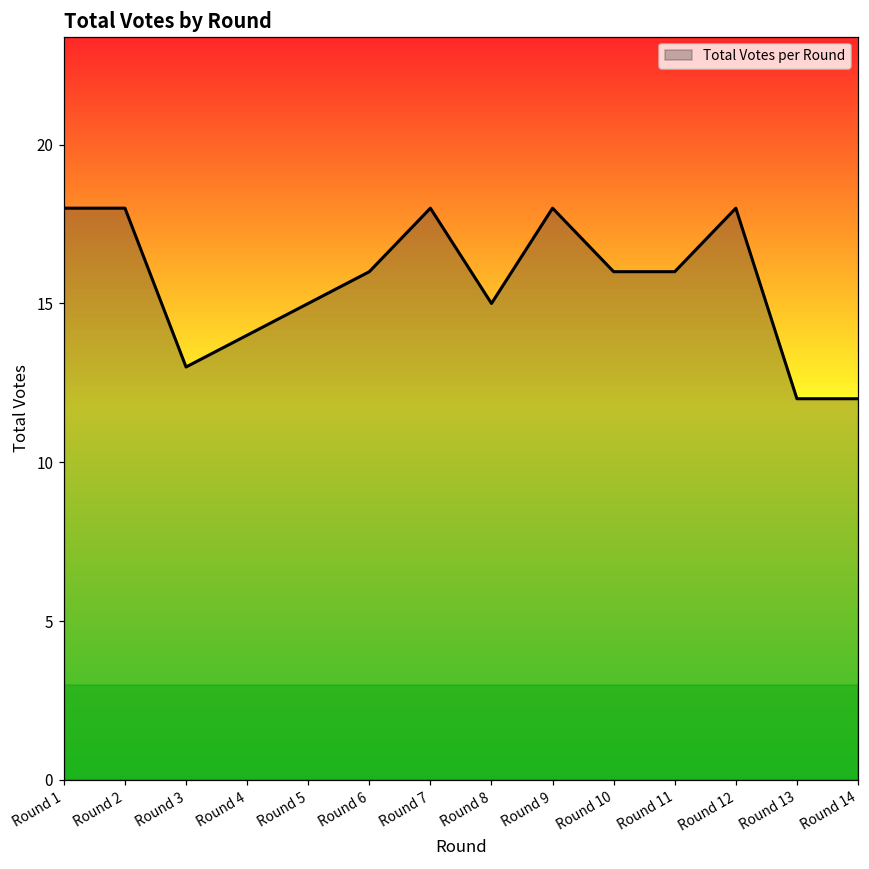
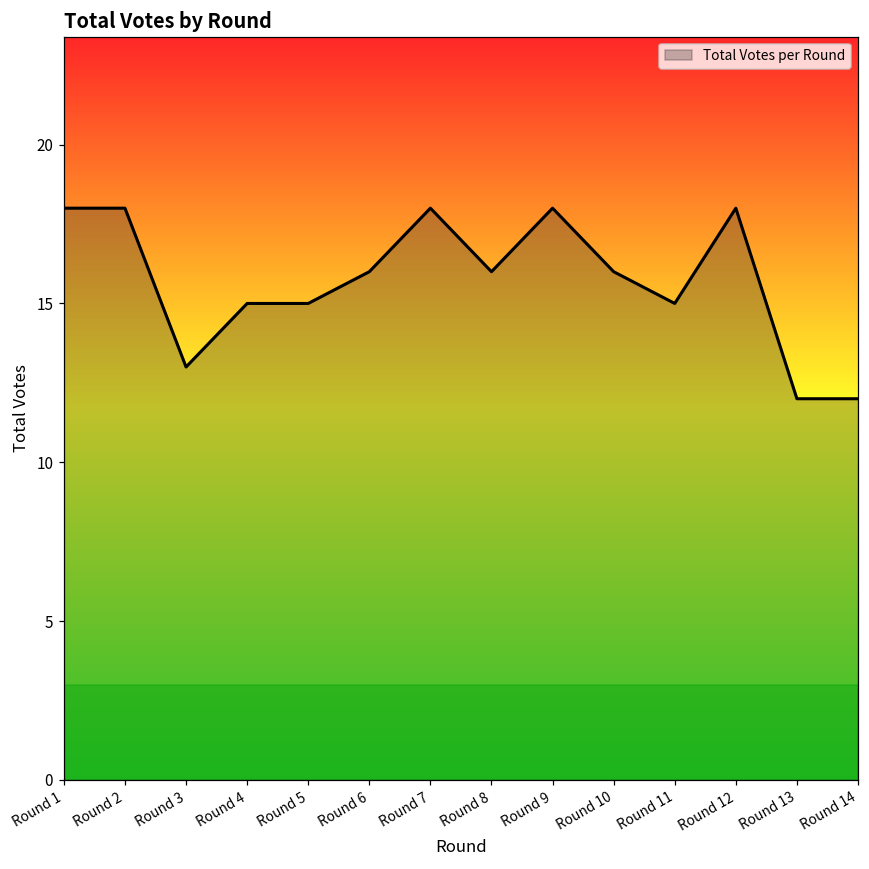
Round 4: 14 -> 15
Round 8: 15 -> 16
Round 11: 16 -> 15
